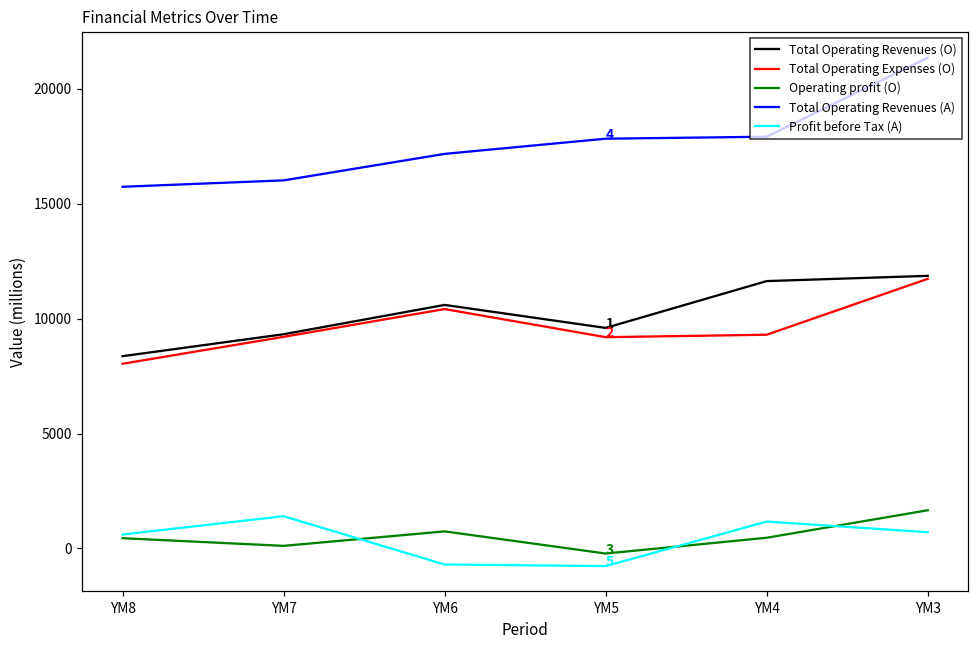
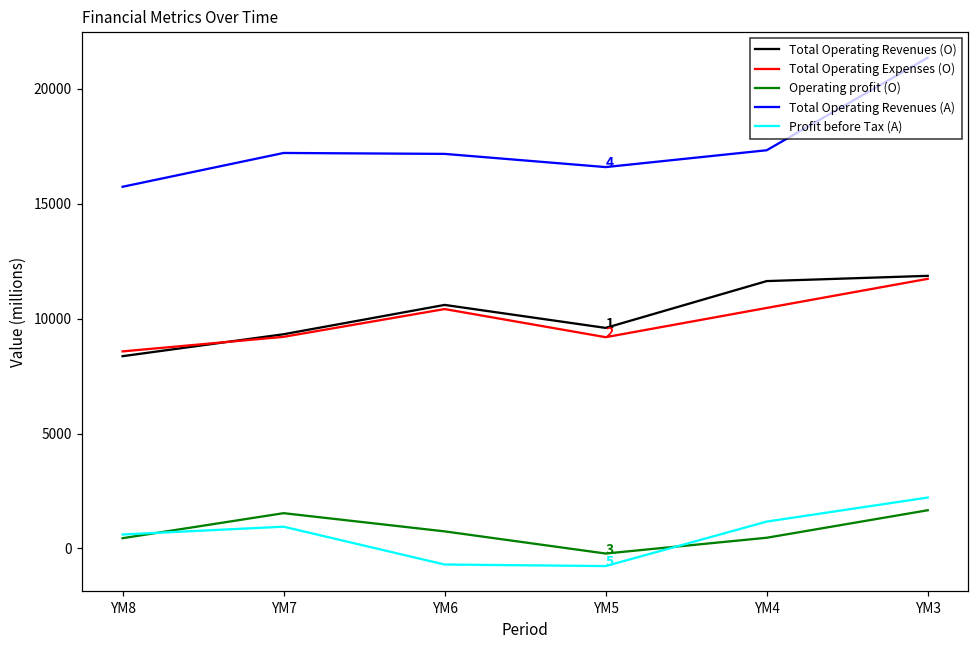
Total Operating Expenses (O), YM8: 8000 -> 8600
Operating profit (O), YM7: 100 -> 1500
Total Operating Revenues (A), YM7: 16000 -> 17200
Profit before Tax (A), YM7: 1400 -> 900
Total Operating Revenues (A), YM5: 17800 -> 16600
Total Operating Expenses (O), YM4: 9300 -> 10500
Total Operating Revenues (A), YM4: 17900 -> 17300
Profit before Tax (A), YM3: 700 -> 2200
